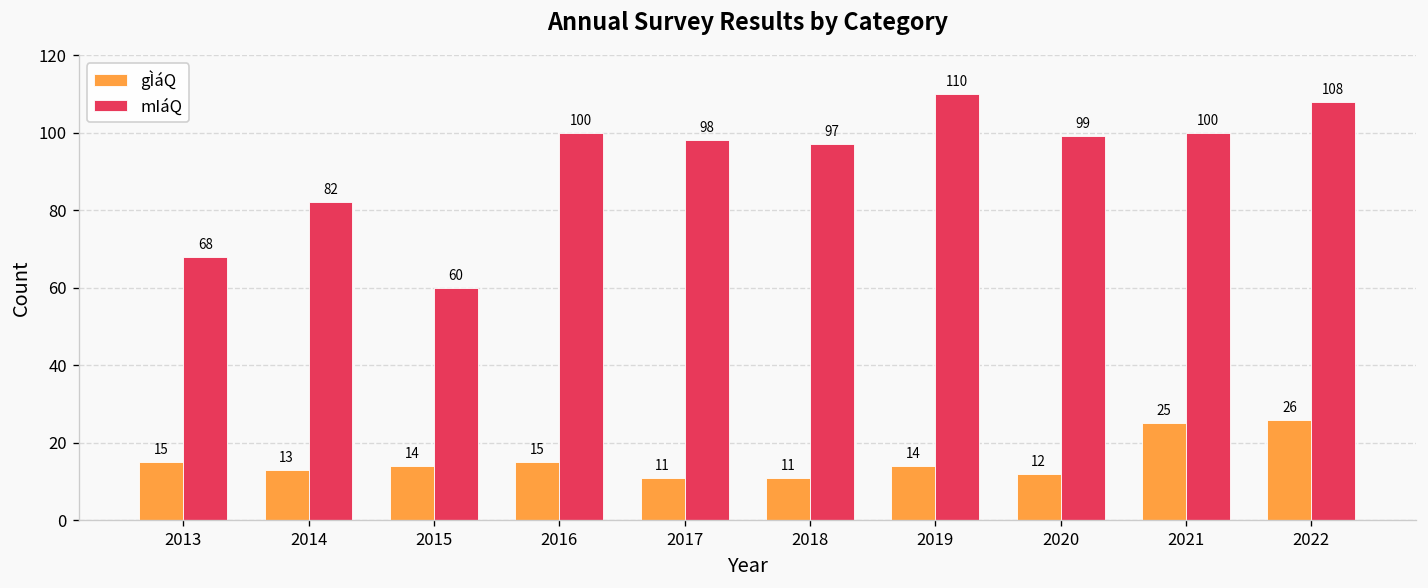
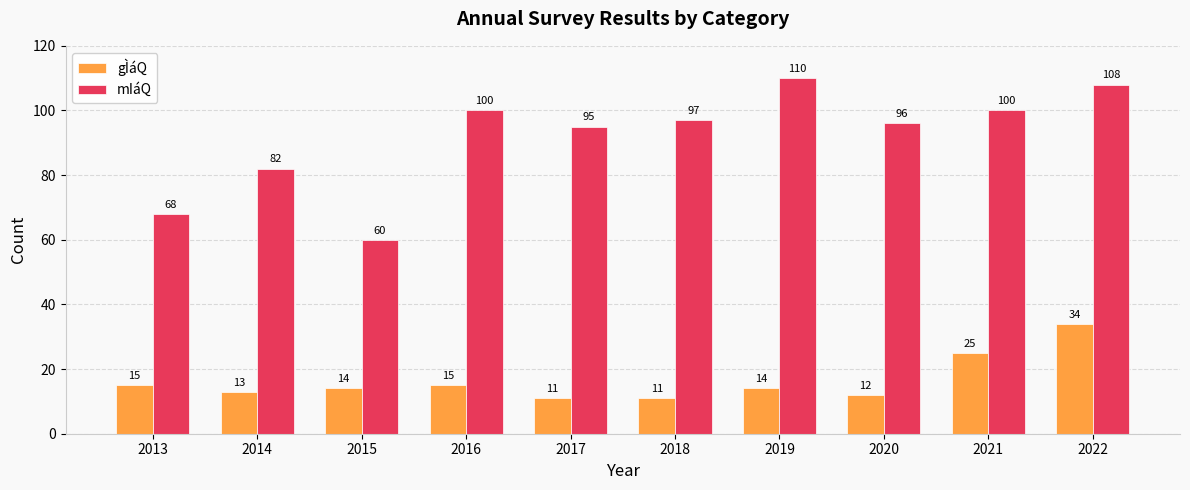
mIáQ, 2017: 98 -> 95
mIáQ, 2020: 99 -> 96
gÌáQ, 2022: 26 -> 34
